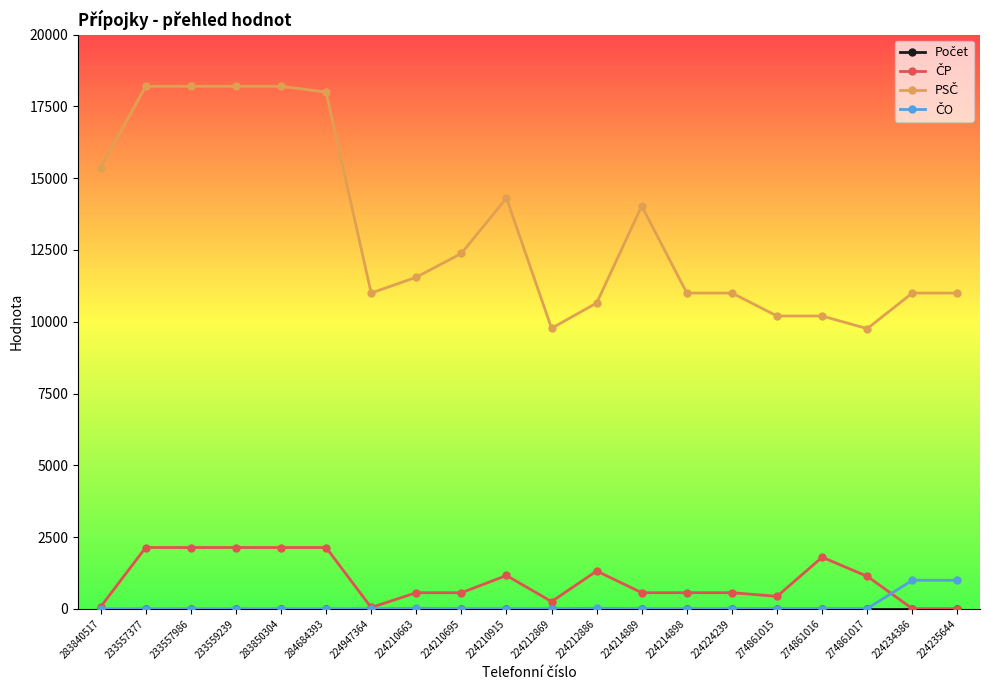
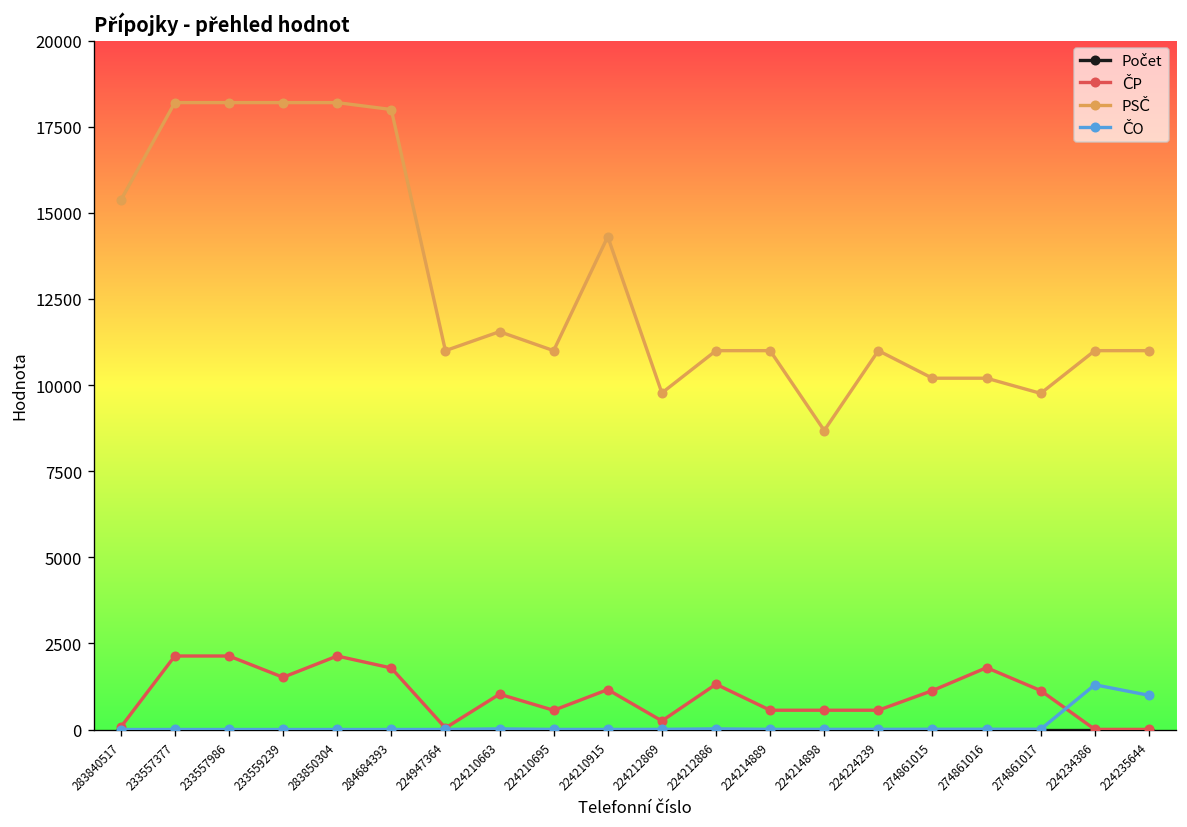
ČP, 233559239: 2100 -> 1500
ČP, 284684393: 2100 -> 1800
ČP, 224210663: 600 -> 1000
PSČ, 224210695: 12400 -> 11000
PSČ, 224212886: 10700 -> 11000
PSČ, 224214889: 14000 -> 11000
PSČ, 224214898: 11000 -> 8700
ČP, 274861015: 400 -> 1100
ČO, 224234386: 1000 -> 1300
